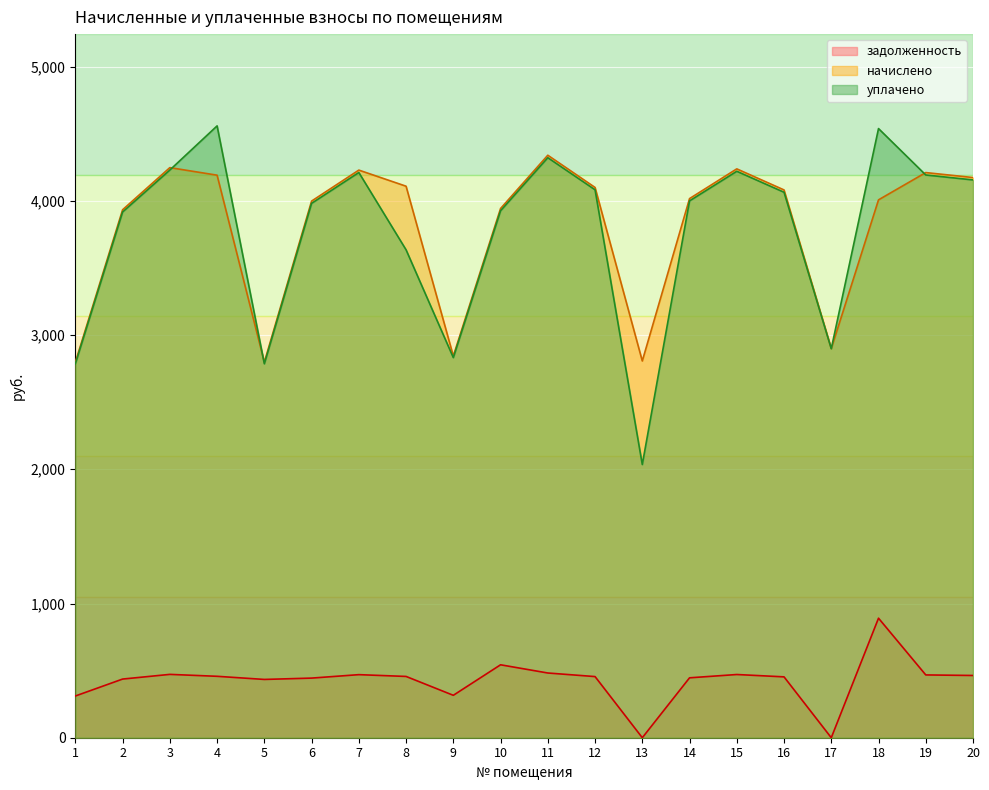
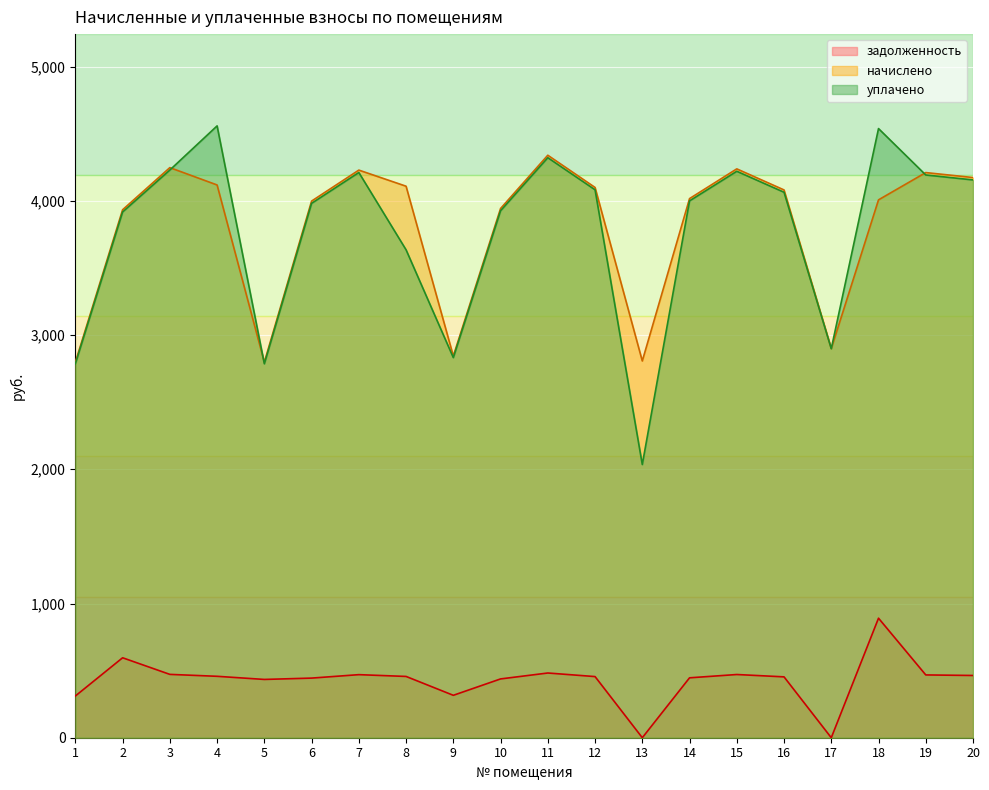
задолженность, 2: 440 -> 600
начислено, 4: 4,190 -> 4,120
задолженность, 10: 540 -> 440
